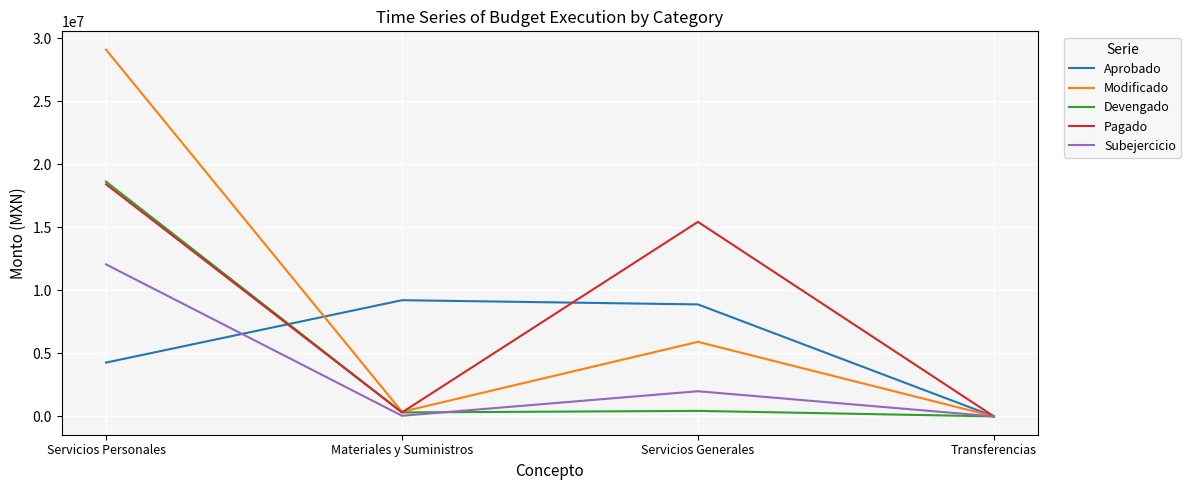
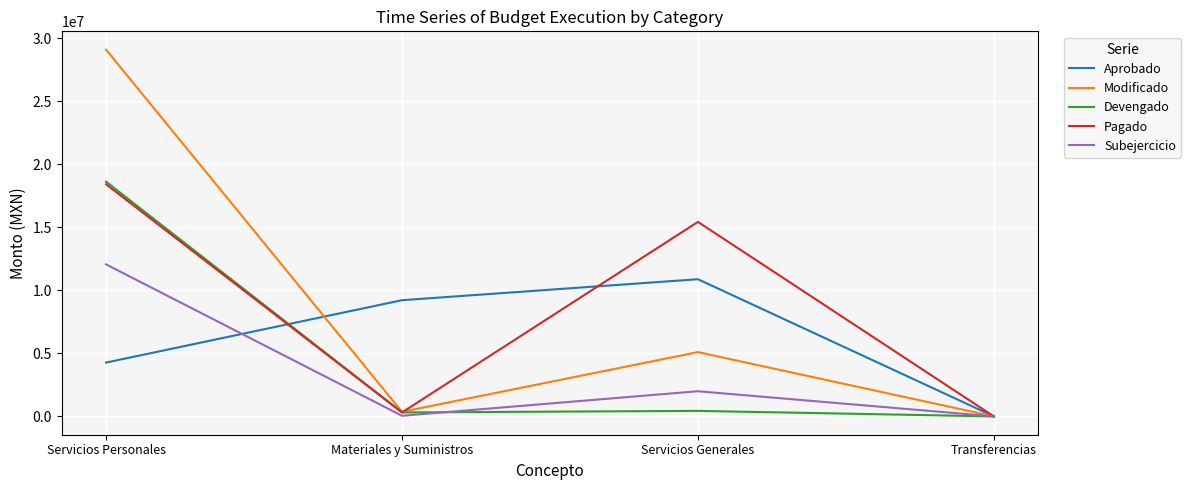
Aprobado, Servicios Generales: 8900000 -> 10900000
Modificado, Servicios Generales: 5900000 -> 5100000
